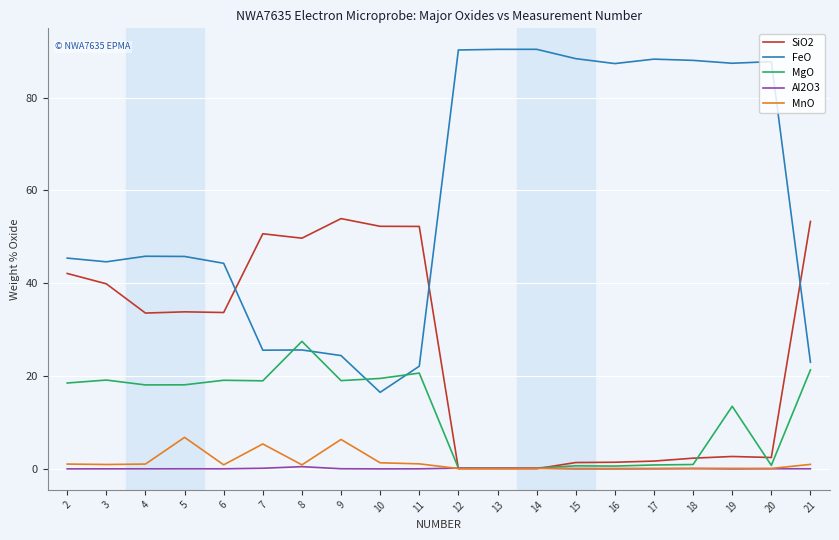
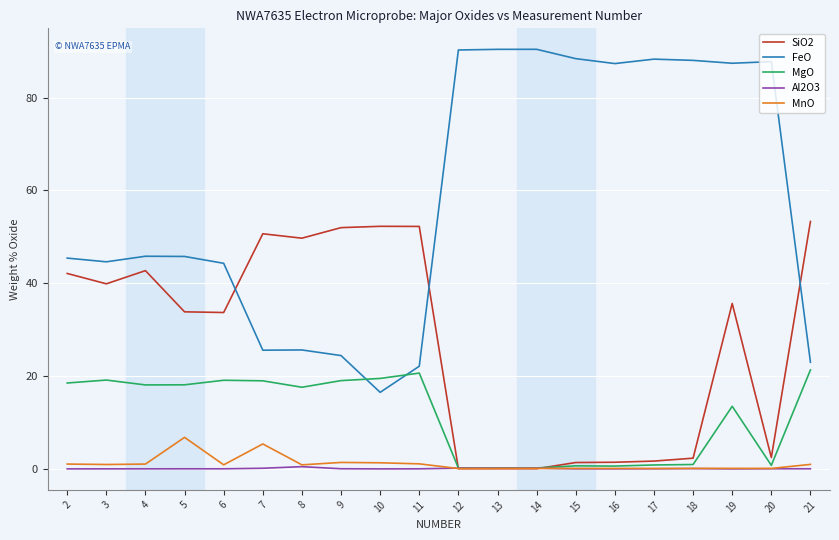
SiO2, 4: 34 -> 43
MgO, 8: 27 -> 18
SiO2, 9: 54 -> 52
MnO, 9: 6 -> 1
SiO2, 19: 3 -> 36
